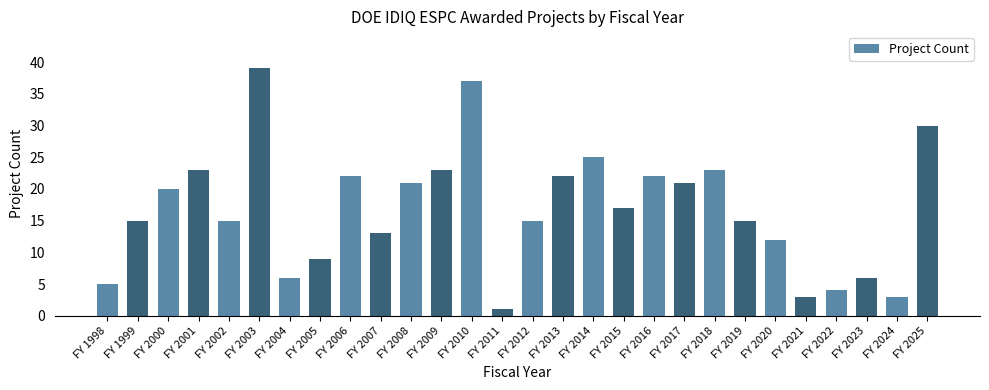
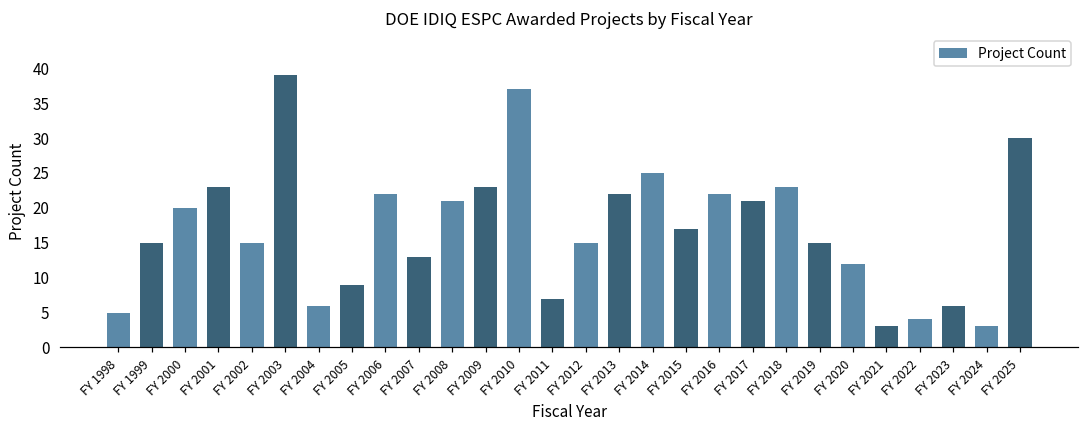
FY 2011: 1 -> 7
